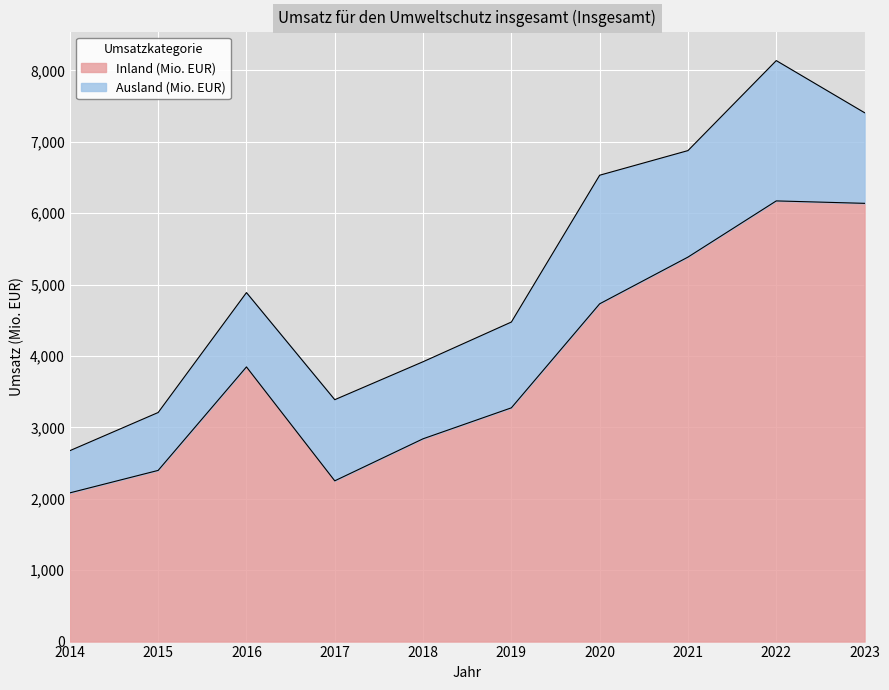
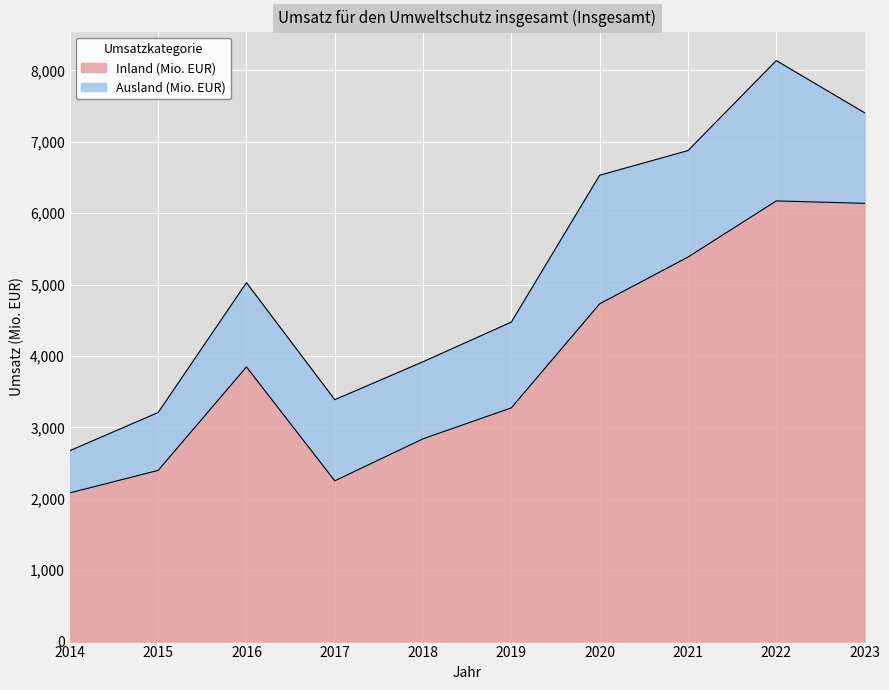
Ausland (Mio. EUR), 2016: 1,000 -> 1,200
